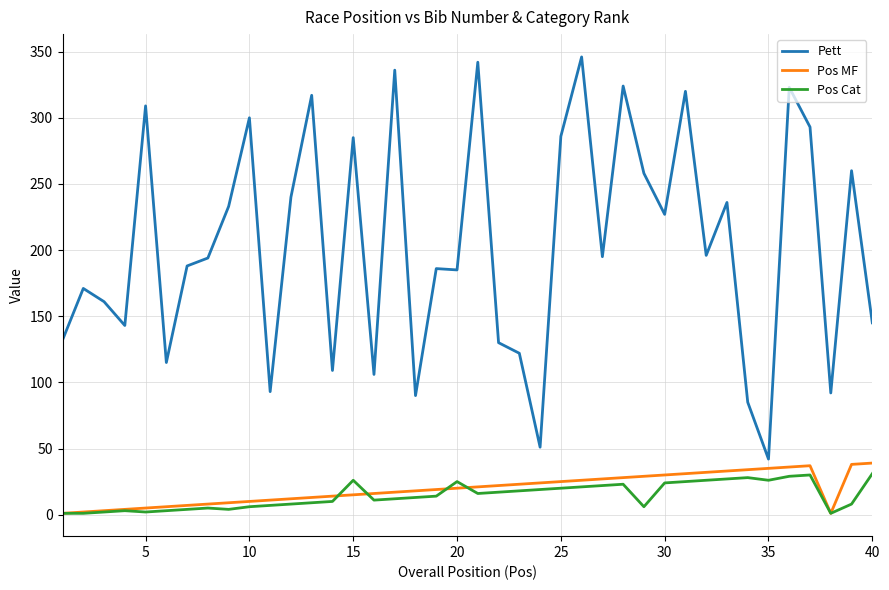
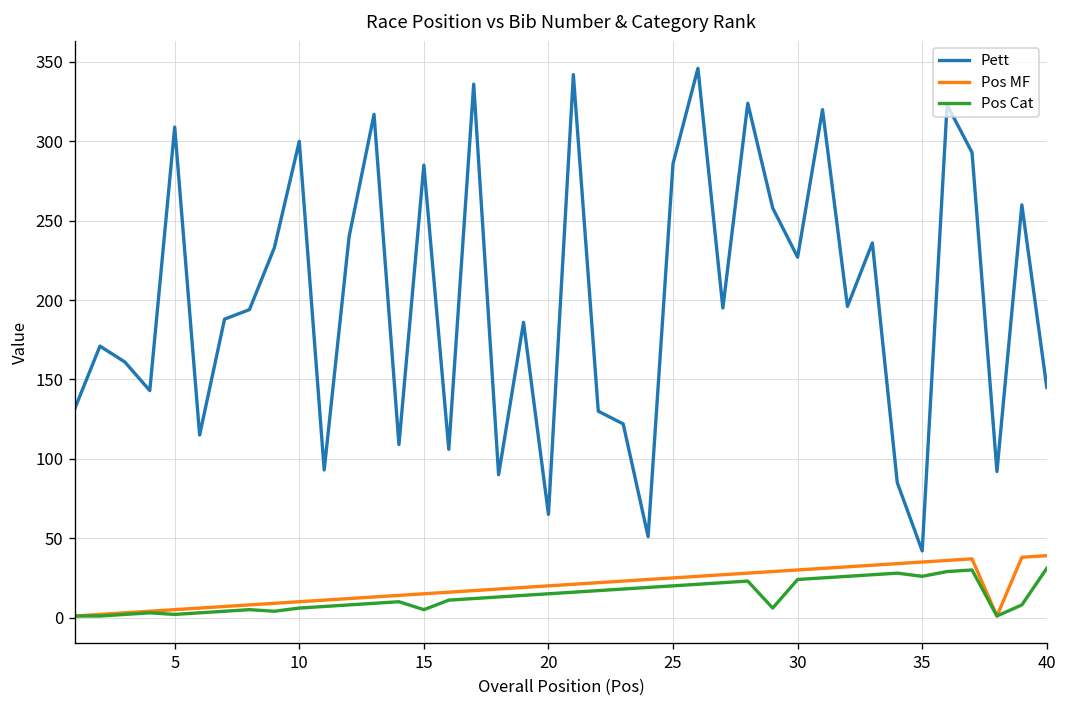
Pos Cat, 15: 26 -> 5
Pett, 20: 185 -> 65
Pos Cat, 20: 25 -> 15
